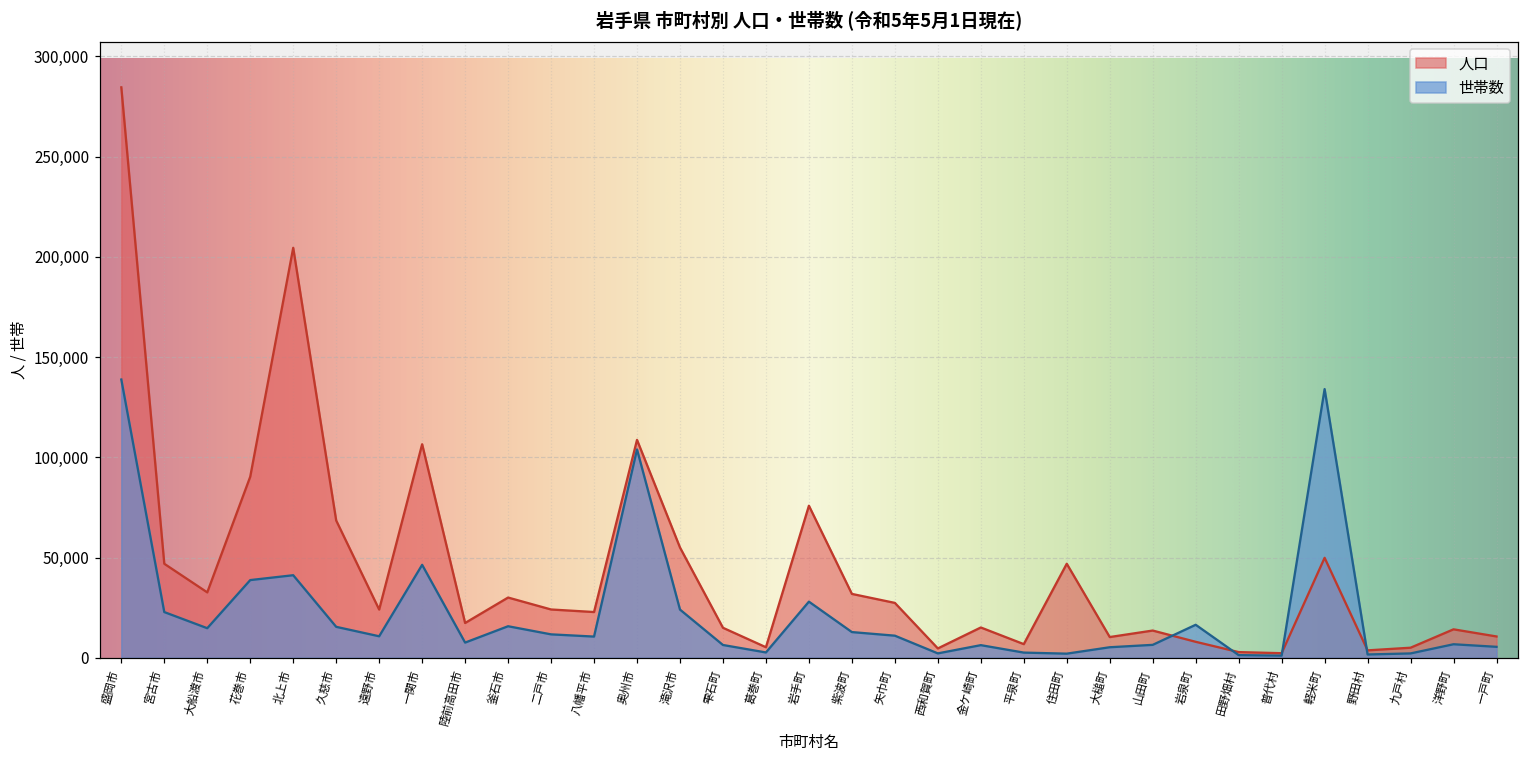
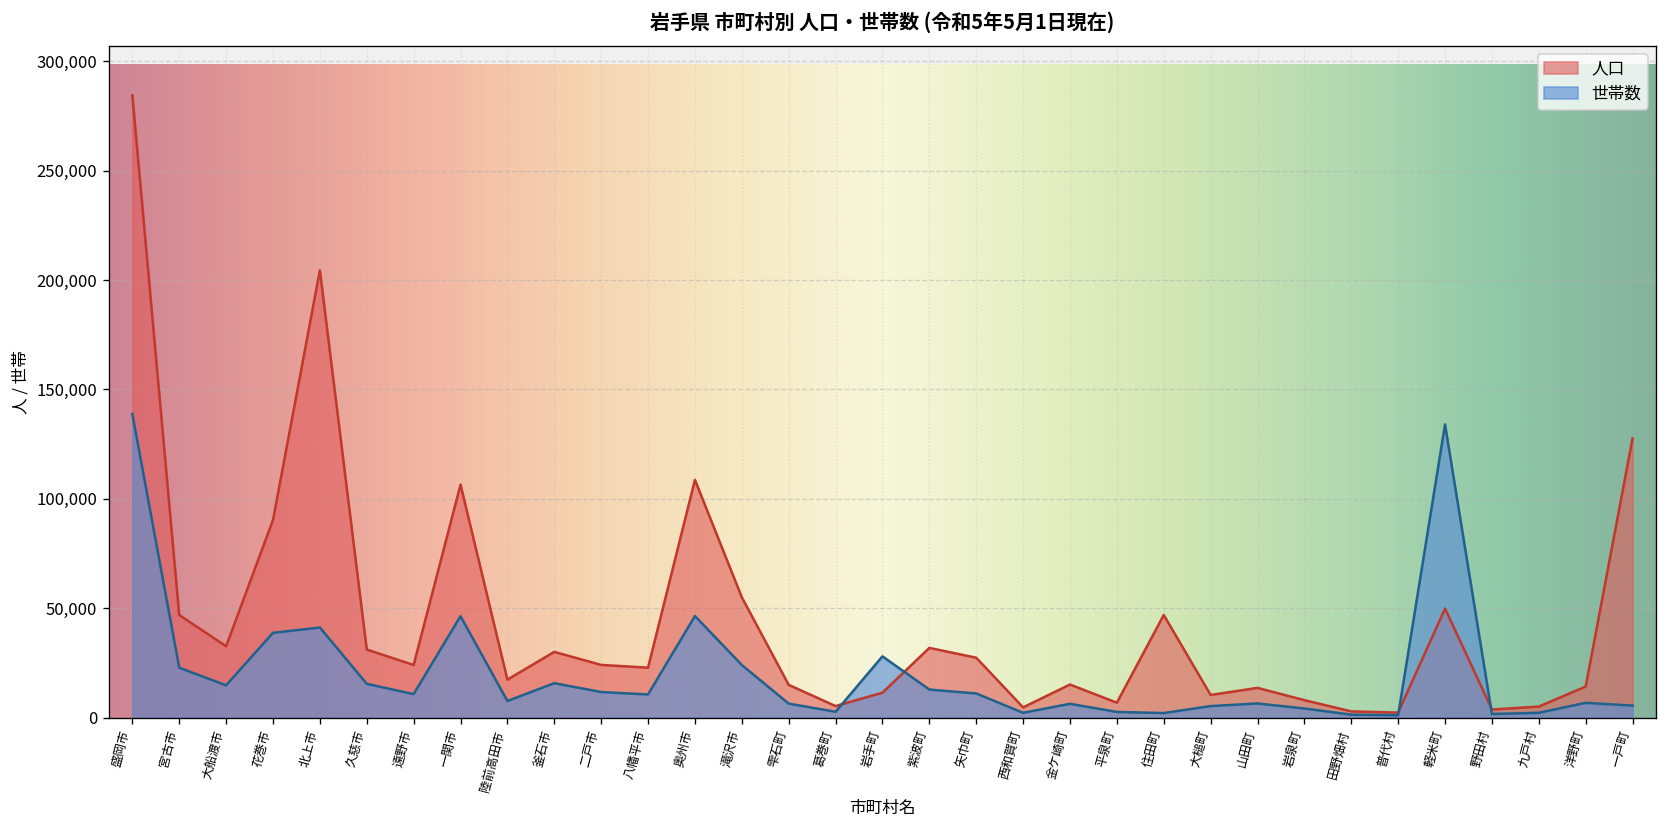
人口, 久慈市: 68,000 -> 31,000
世帯数, 奥州市: 104,000 -> 46,000
人口, 岩手町: 76,000 -> 11,000
世帯数, 岩泉町: 16,000 -> 4,000
人口, 一戸町: 11,000 -> 128,000
